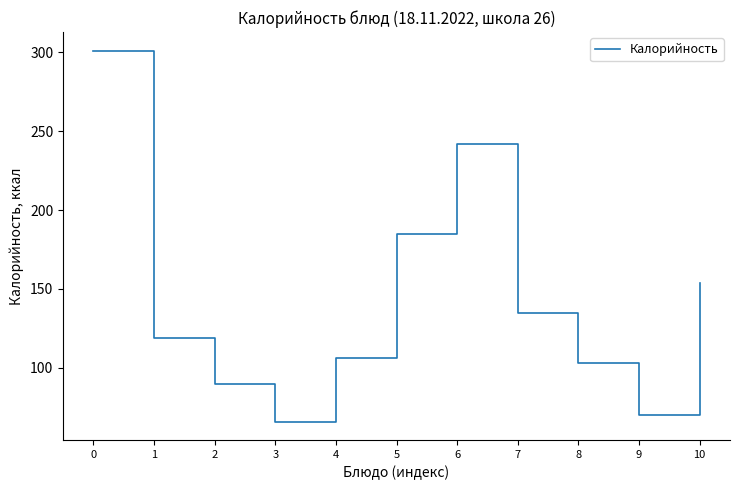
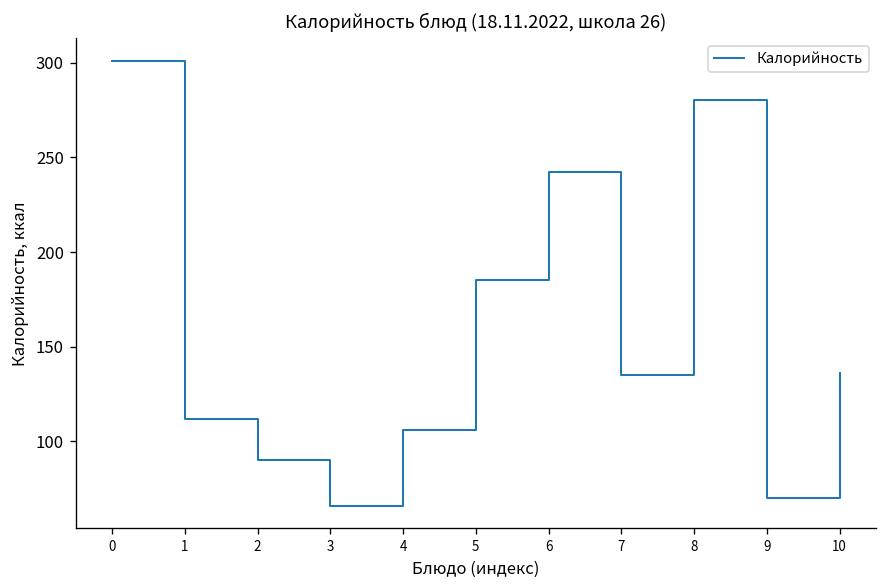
1: 119 -> 112
8: 103 -> 280
10: 154 -> 136
